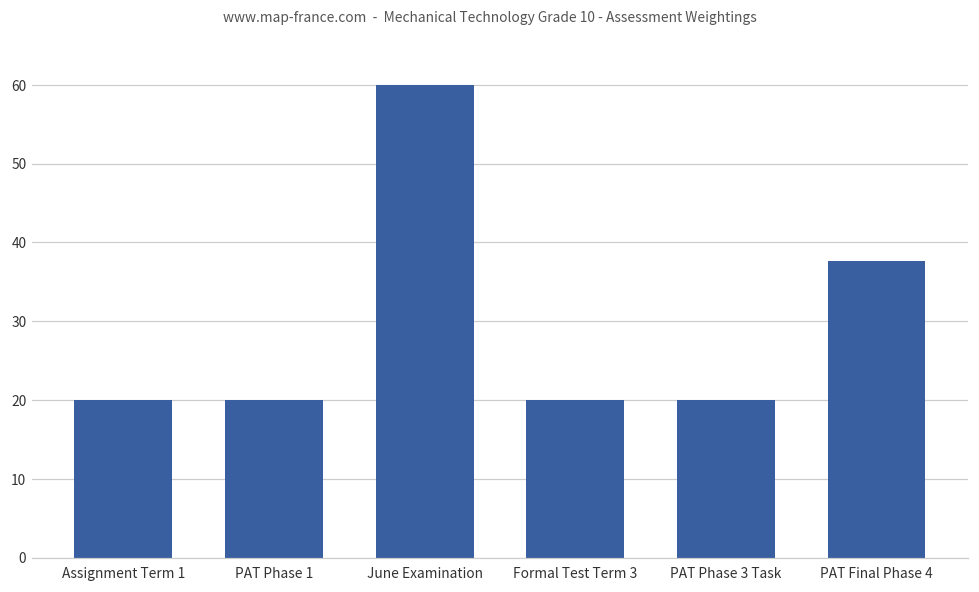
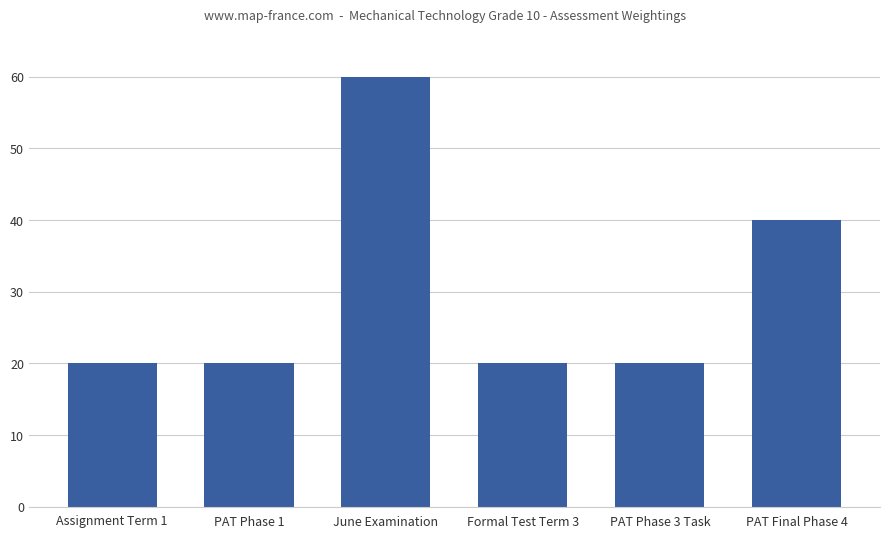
PAT Final Phase 4: 38 -> 40
